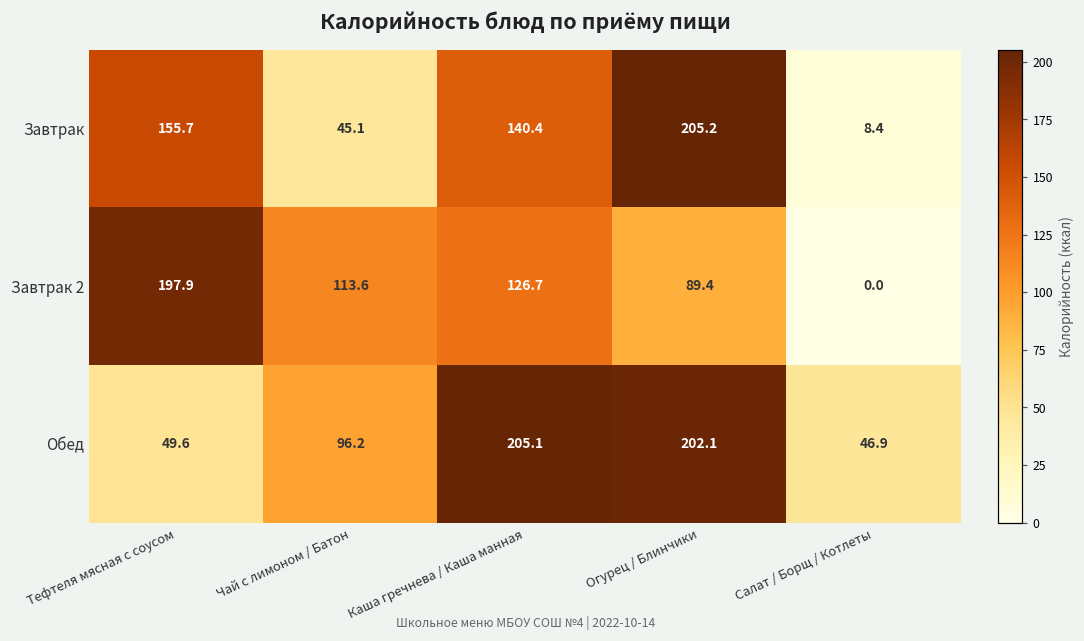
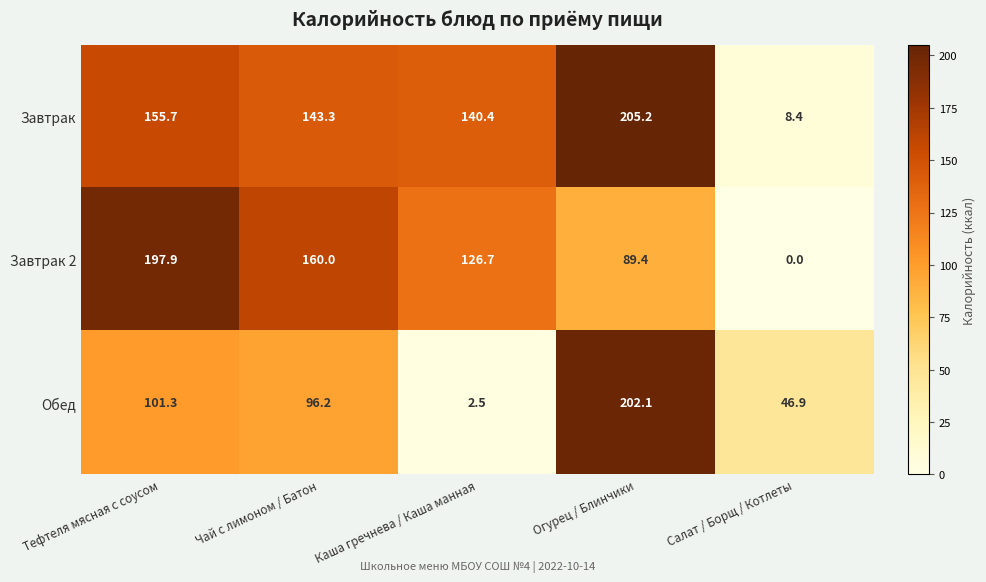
Завтрак, Чай с лимоном / Батон: 45.1 -> 143.3
Завтрак 2, Чай с лимоном / Батон: 113.6 -> 160.0
Обед, Тефтеля мясная с соусом: 49.6 -> 101.3
Обед, Каша гречнева / Каша манная: 205.1 -> 2.5
